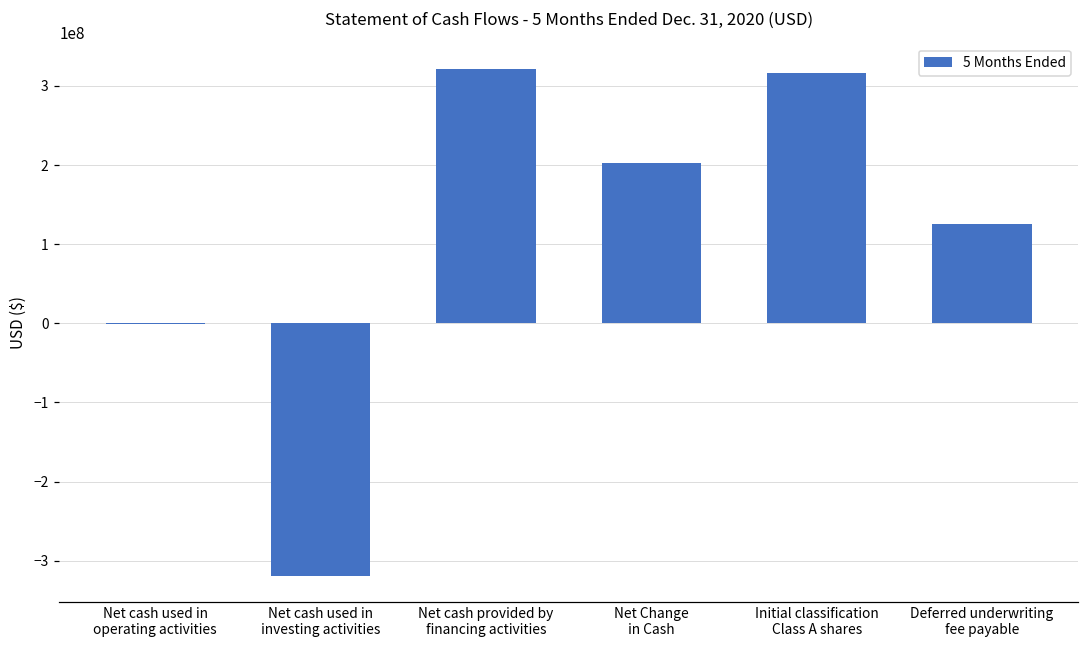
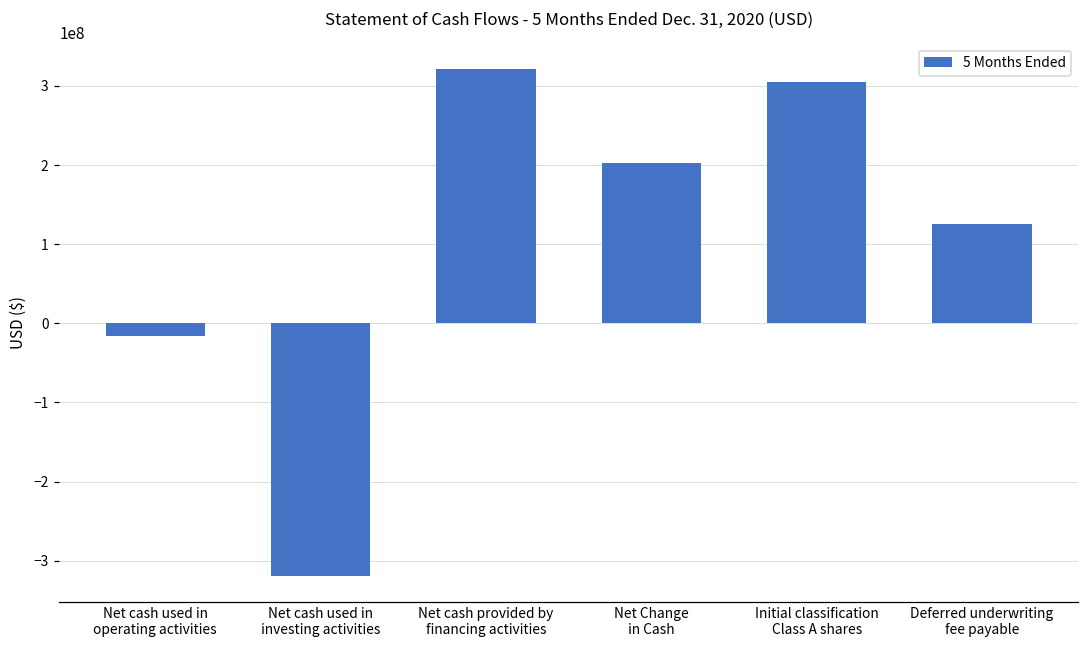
Net cash used in operating activities: 0 -> -20000000
Initial classification Class A shares: 320000000 -> 310000000
